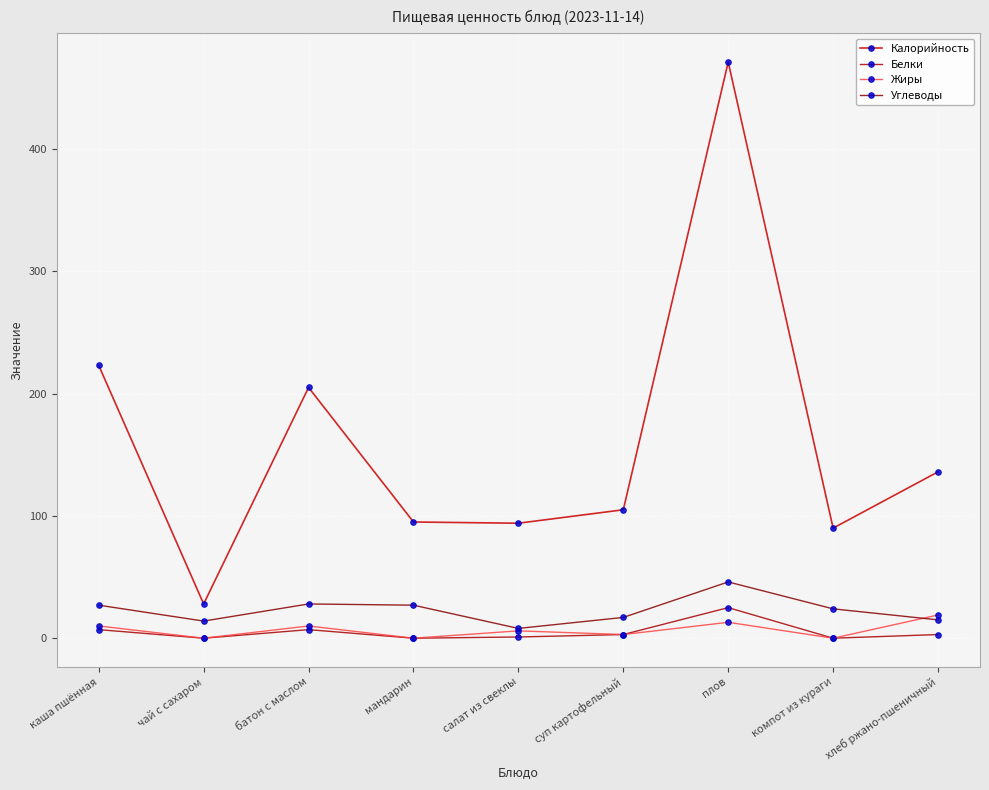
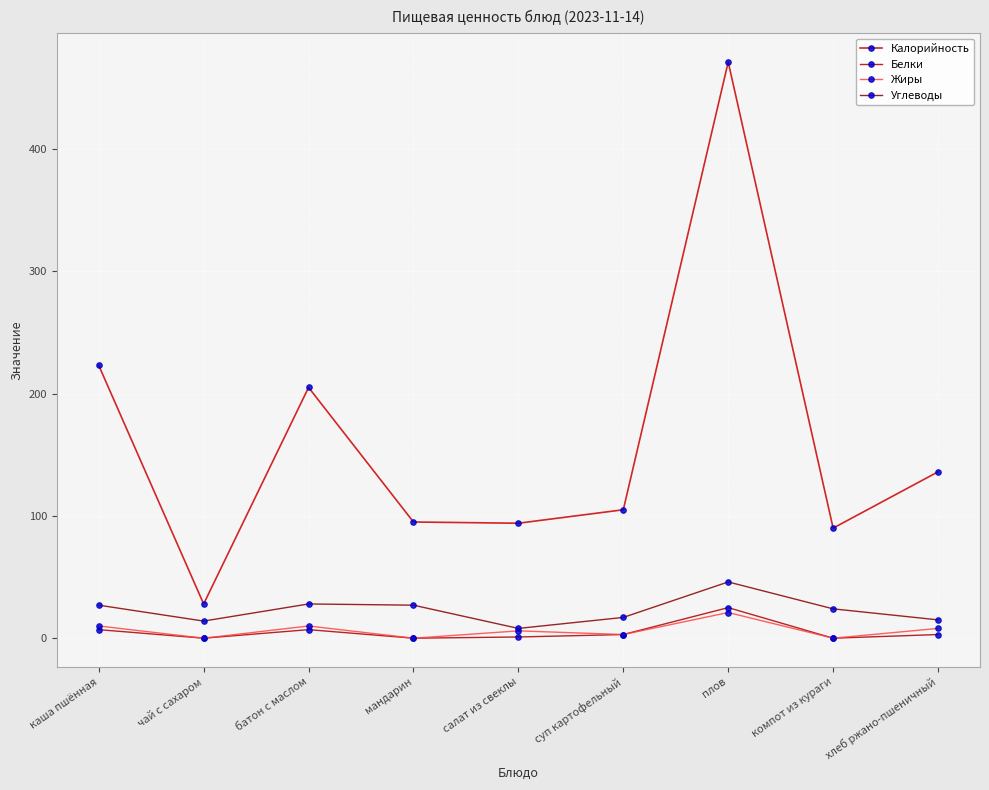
Жиры, плов: 13 -> 21
Жиры, хлеб ржано-пшеничный: 19 -> 8
